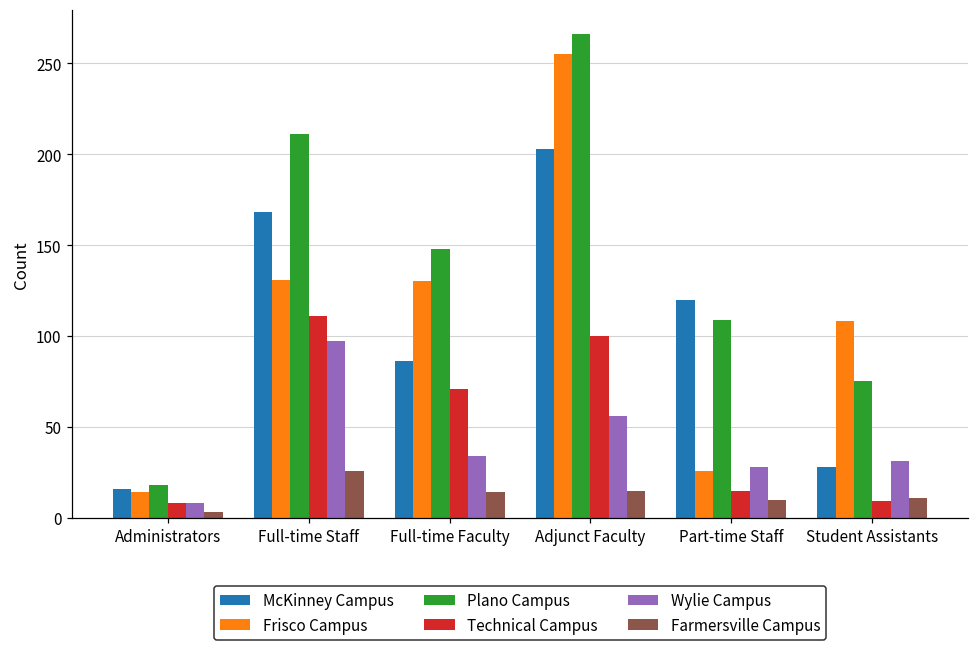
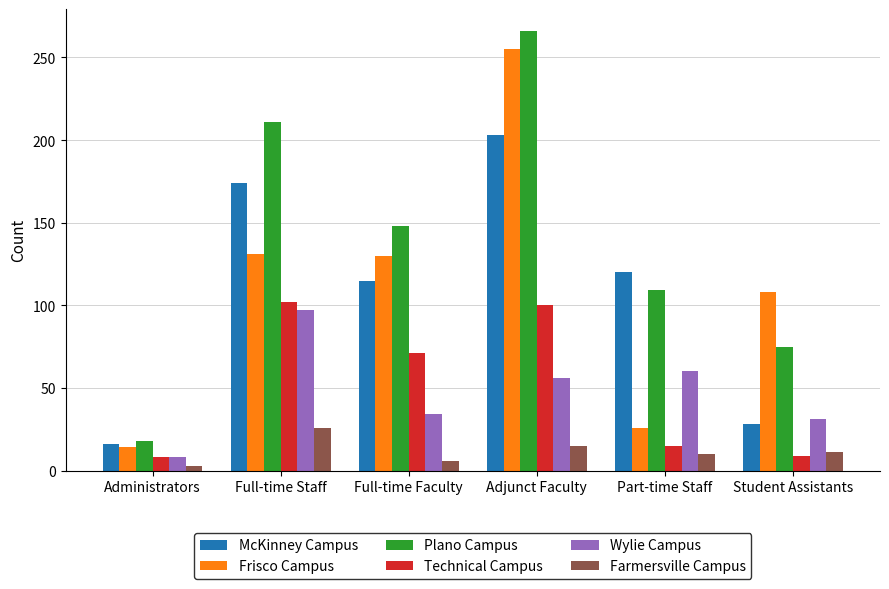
McKinney Campus, Full-time Staff: 168 -> 174
Technical Campus, Full-time Staff: 111 -> 102
McKinney Campus, Full-time Faculty: 86 -> 115
Farmersville Campus, Full-time Faculty: 14 -> 6
Wylie Campus, Part-time Staff: 28 -> 60
